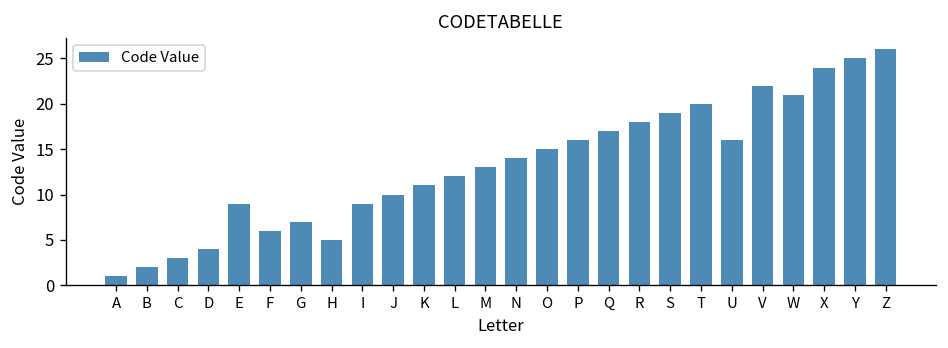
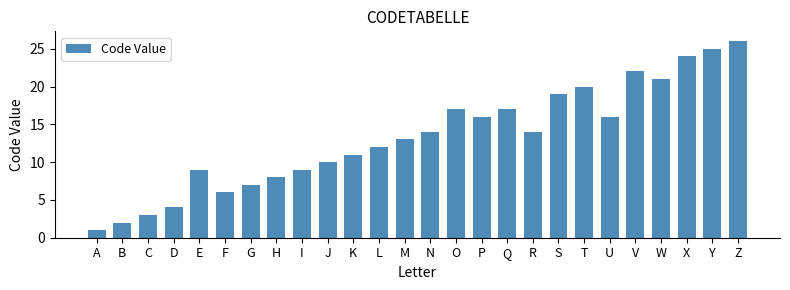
H: 5 -> 8
O: 15 -> 17
R: 18 -> 14
